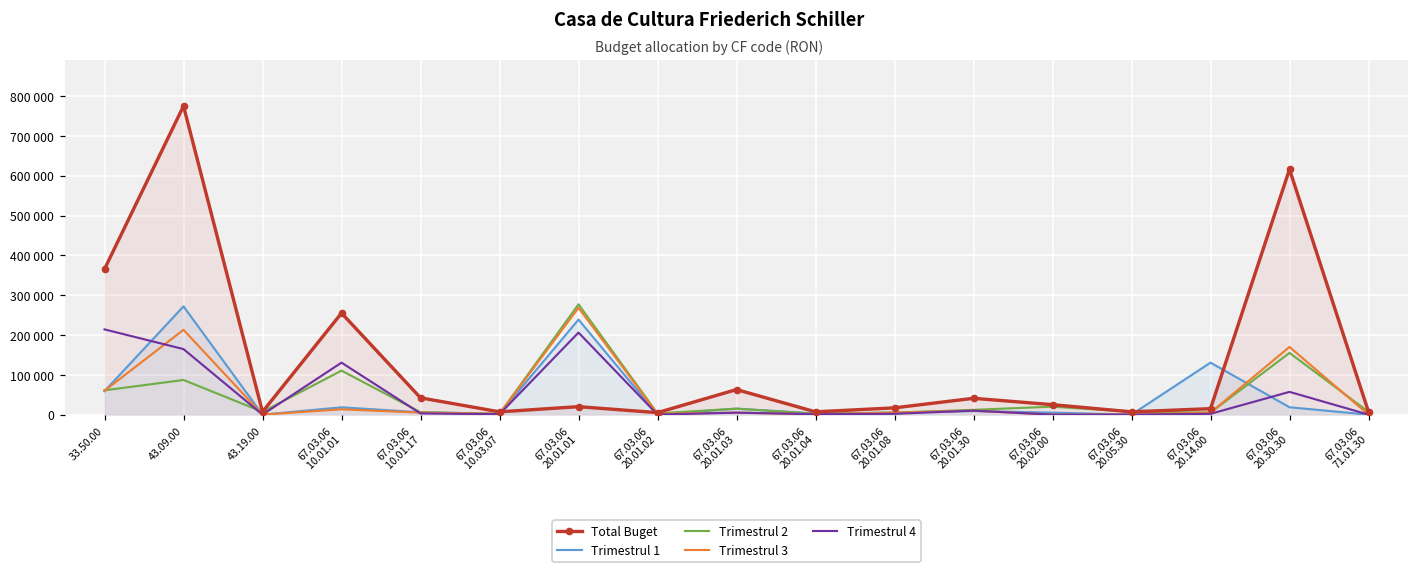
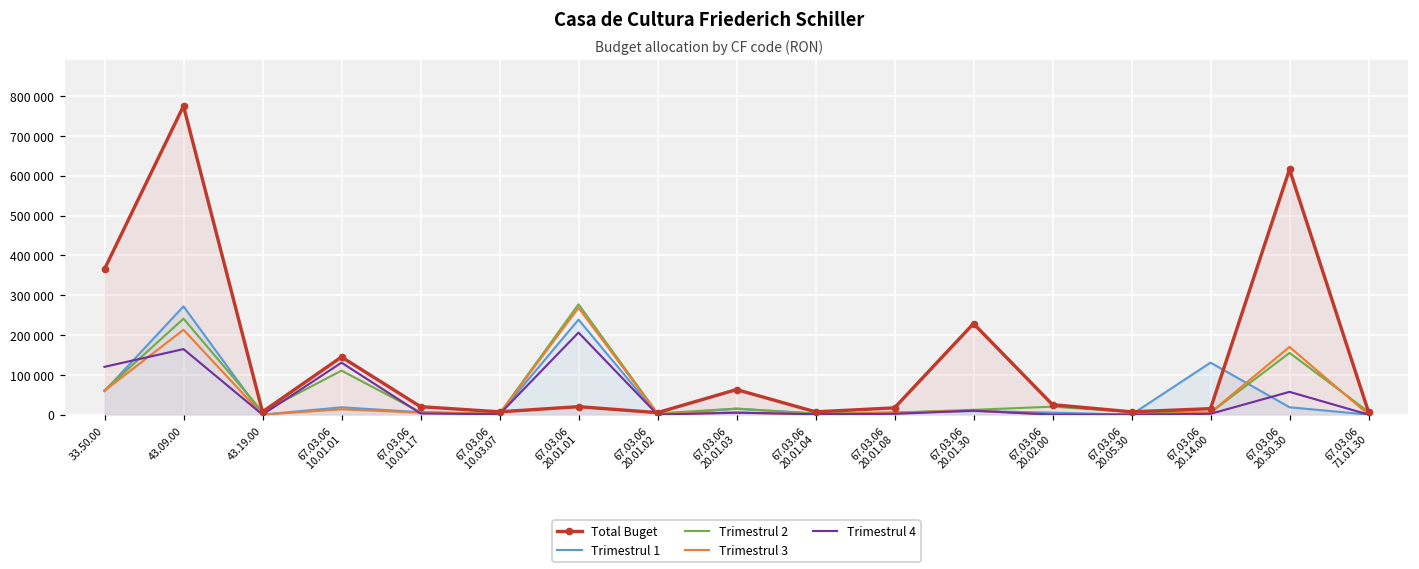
Trimestrul 4, 33.50.00: 210000 -> 120000
Trimestrul 2, 43.09.00: 90000 -> 240000
Total Buget, 67.03.06 10.01.01: 260000 -> 140000
Total Buget, 67.03.06 10.01.17: 40000 -> 20000
Total Buget, 67.03.06 20.01.30: 40000 -> 230000
